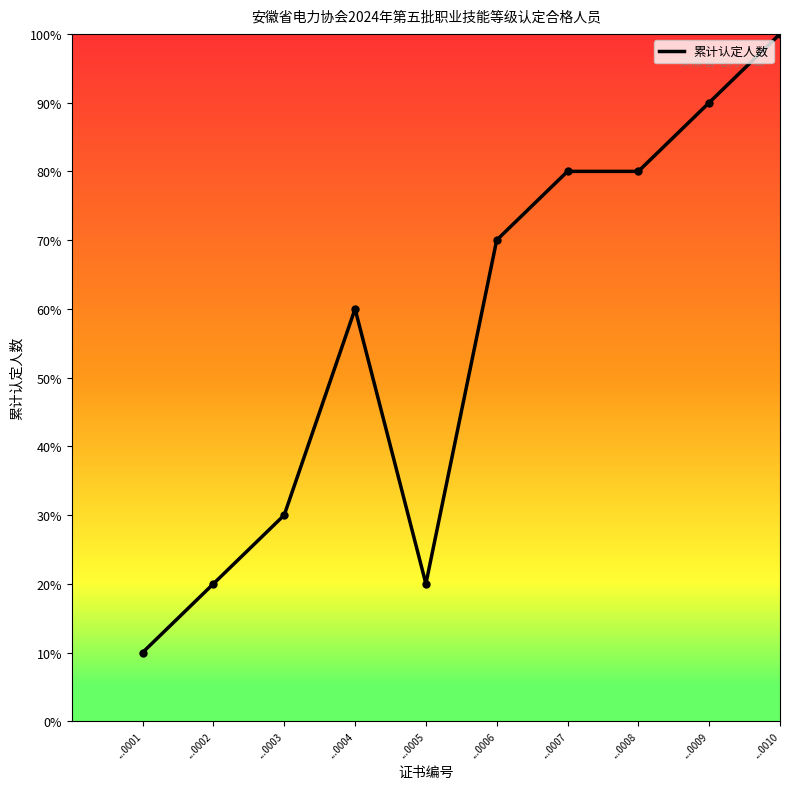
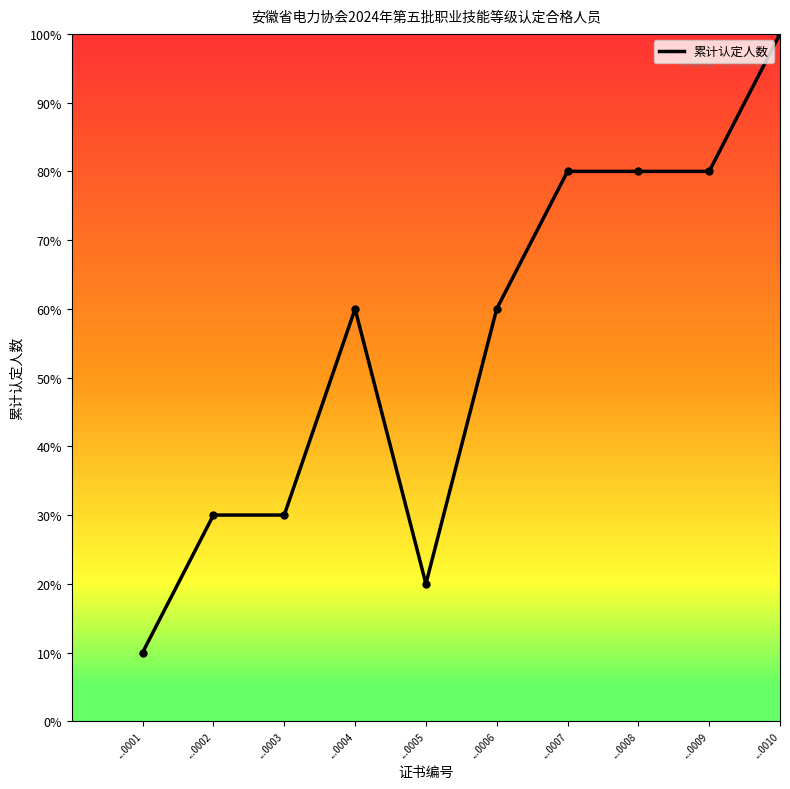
...0002: 20% -> 30%
...0006: 70% -> 60%
...0009: 90% -> 80%
